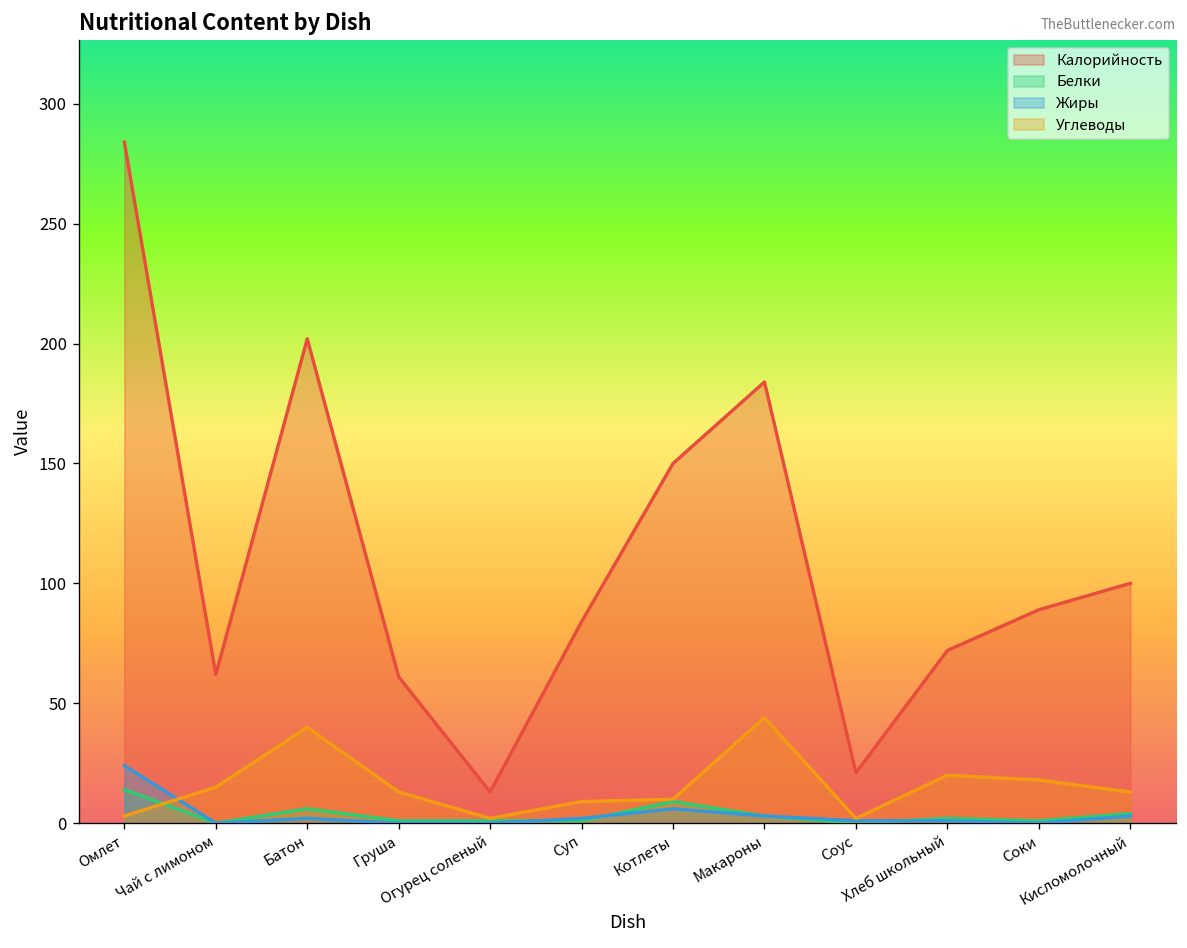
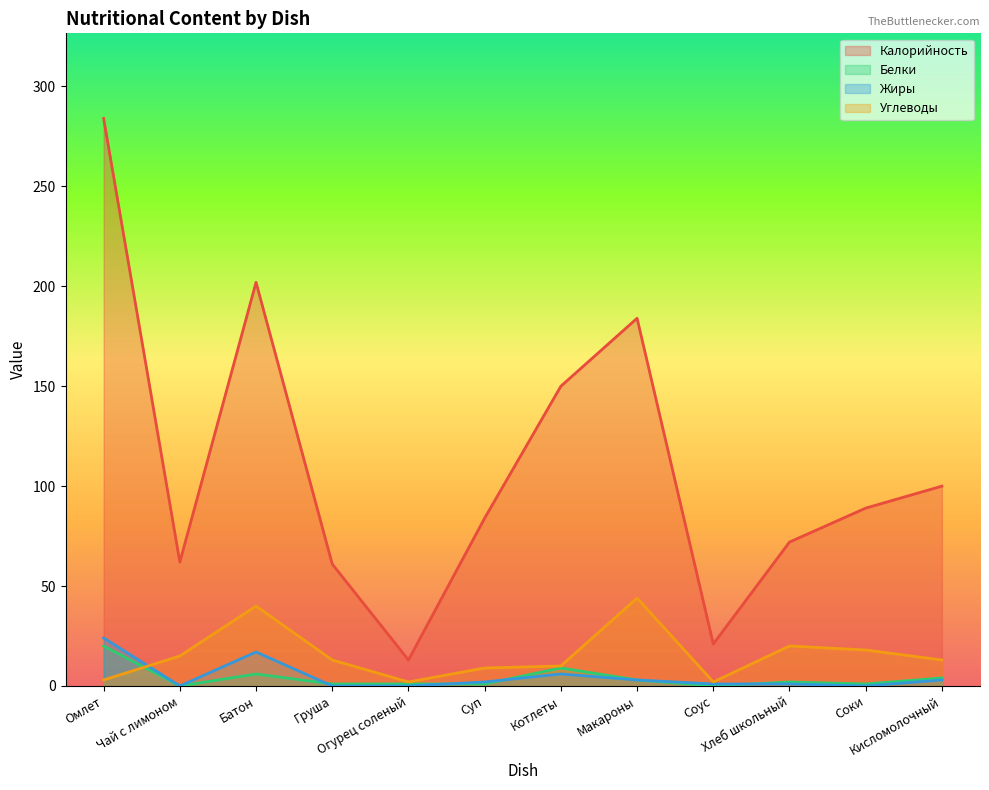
Белки, Омлет: 14 -> 20
Жиры, Батон: 2 -> 17
